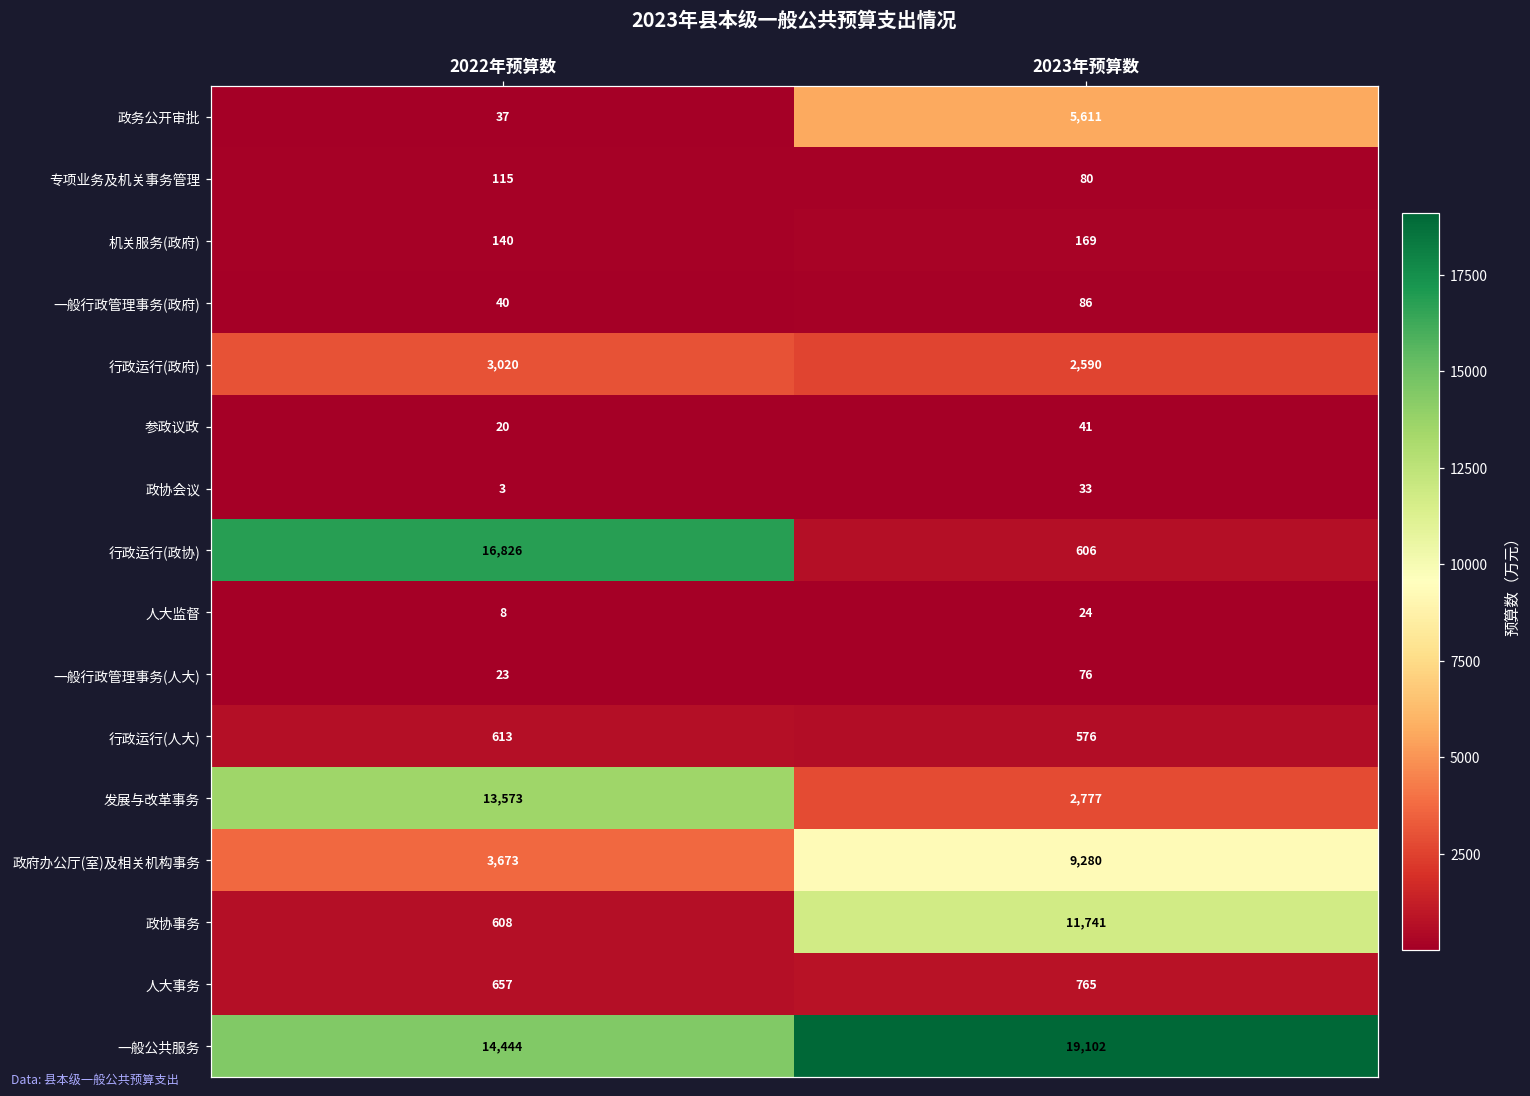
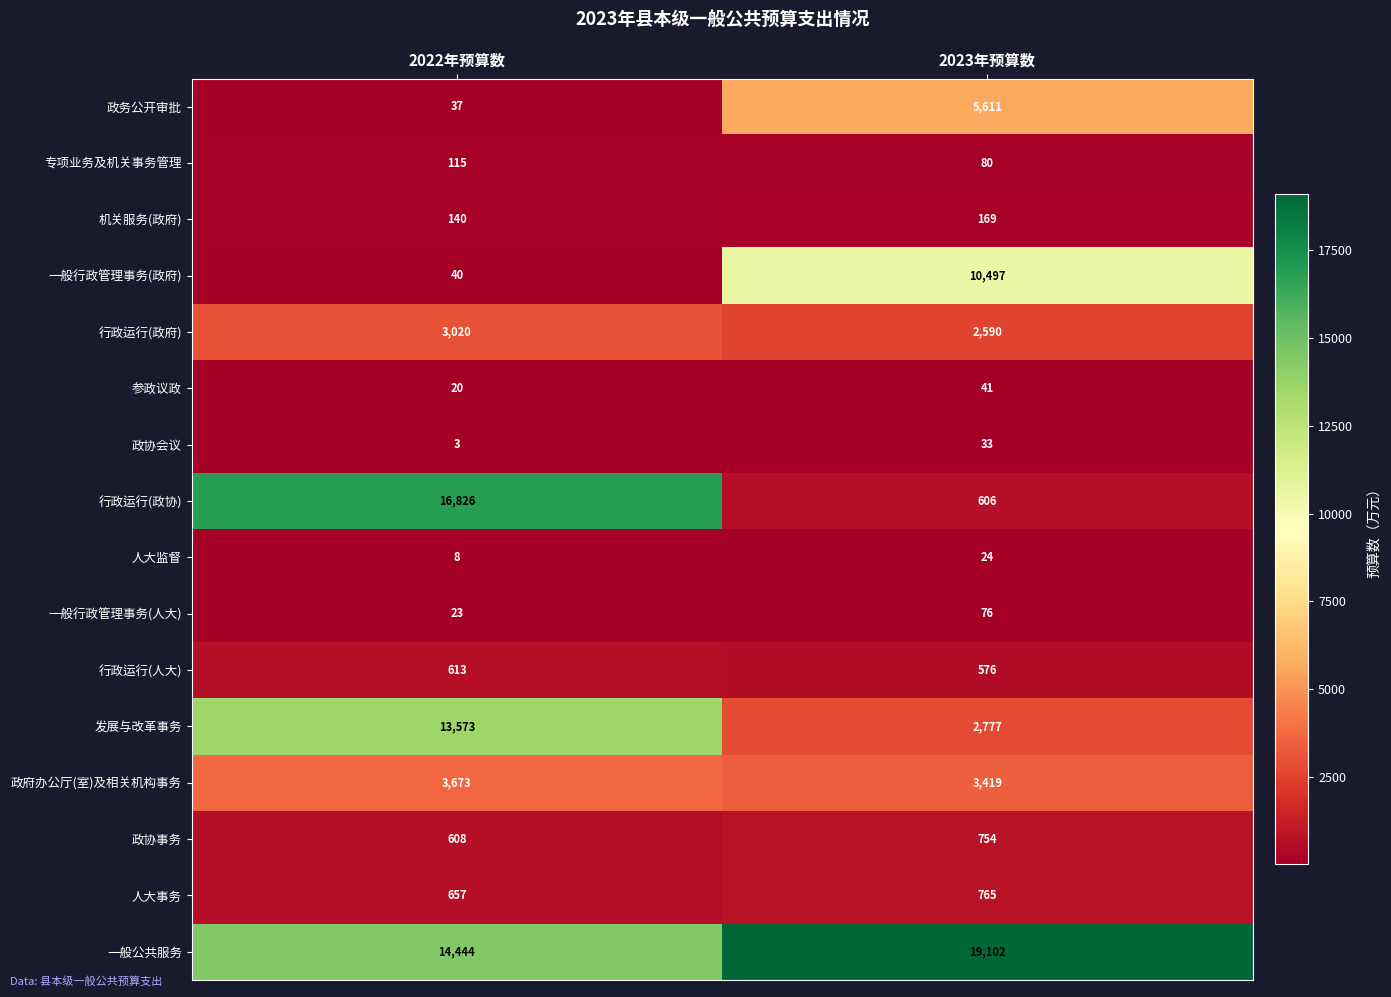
一般行政管理事务(政府), 2023年预算数: 86 -> 10,497
政府办公厅(室)及相关机构事务, 2023年预算数: 9,280 -> 3,419
政协事务, 2023年预算数: 11,741 -> 754
